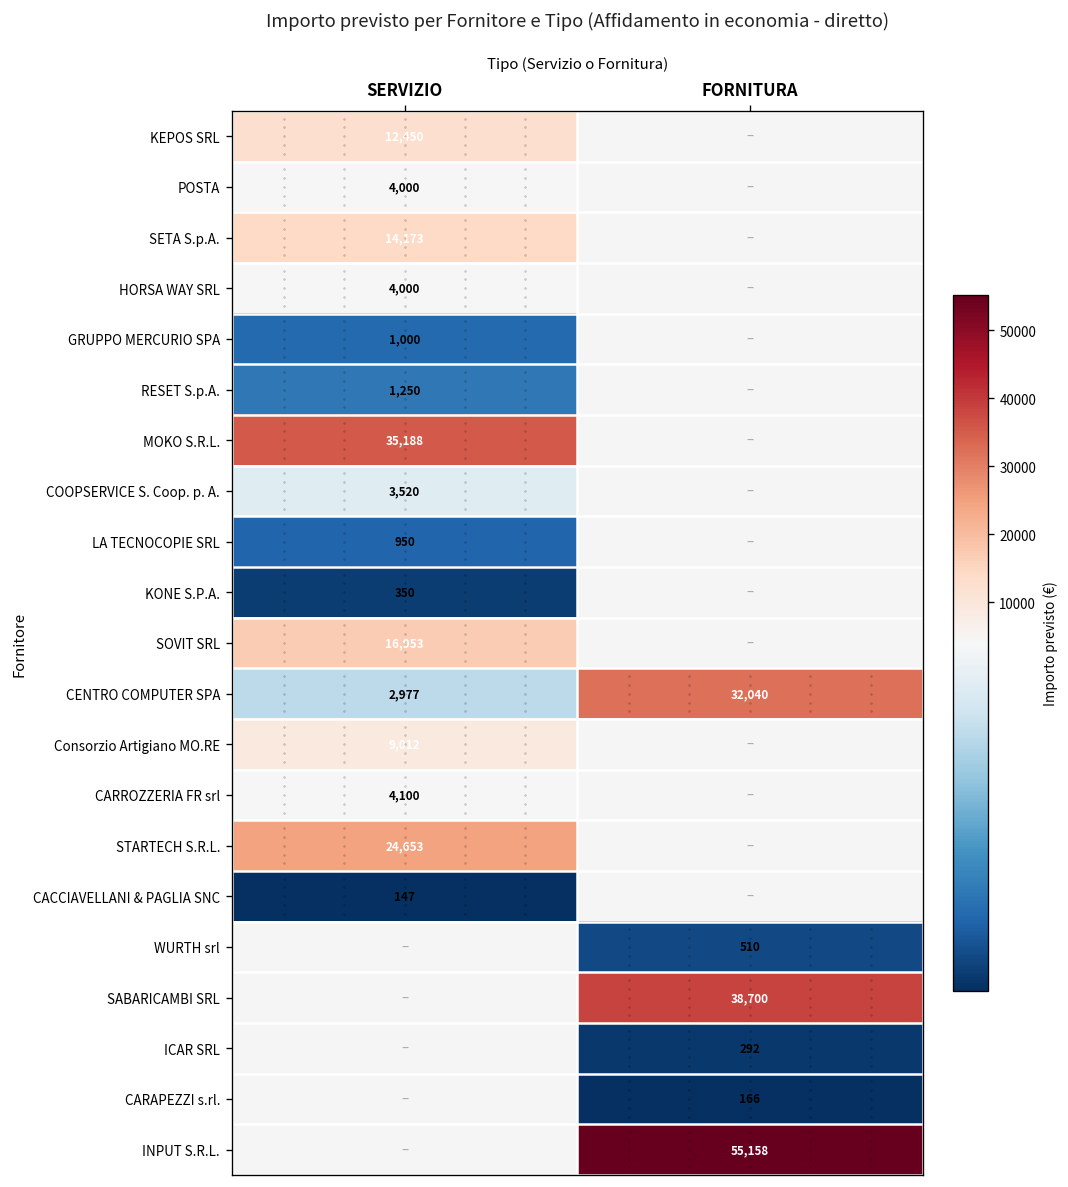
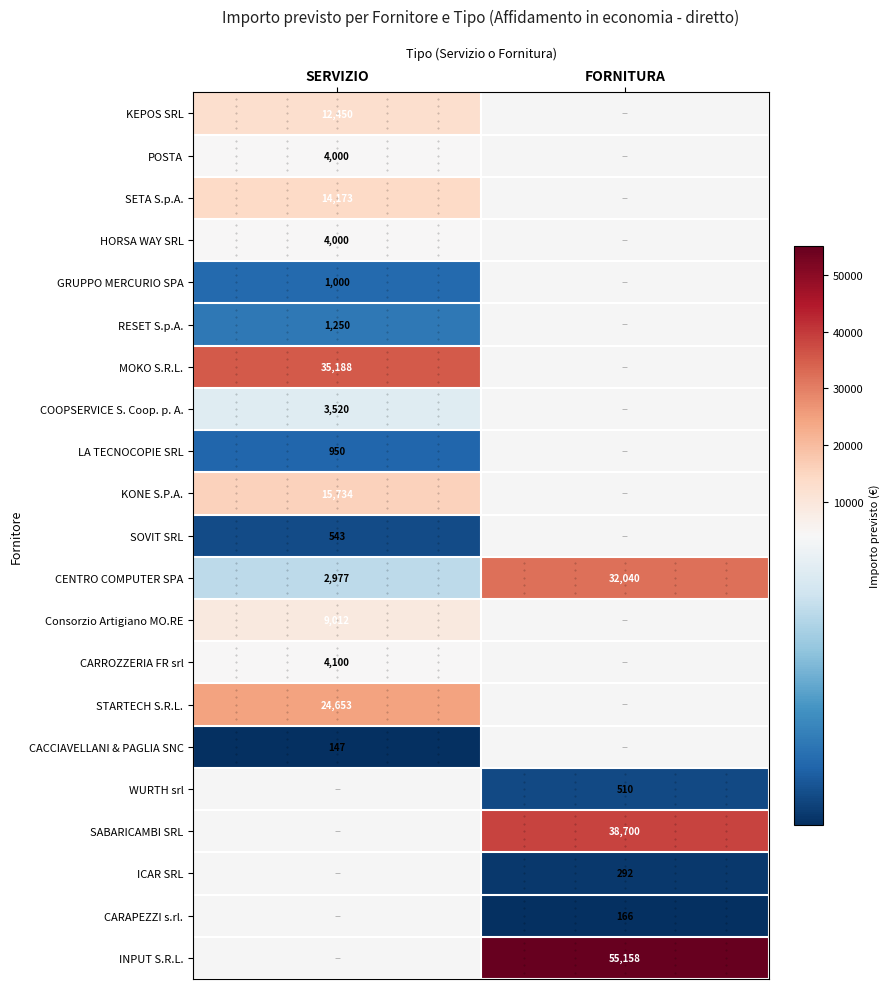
KONE S.P.A., SERVIZIO: 350 -> 15,734
SOVIT SRL, SERVIZIO: 16,953 -> 543
